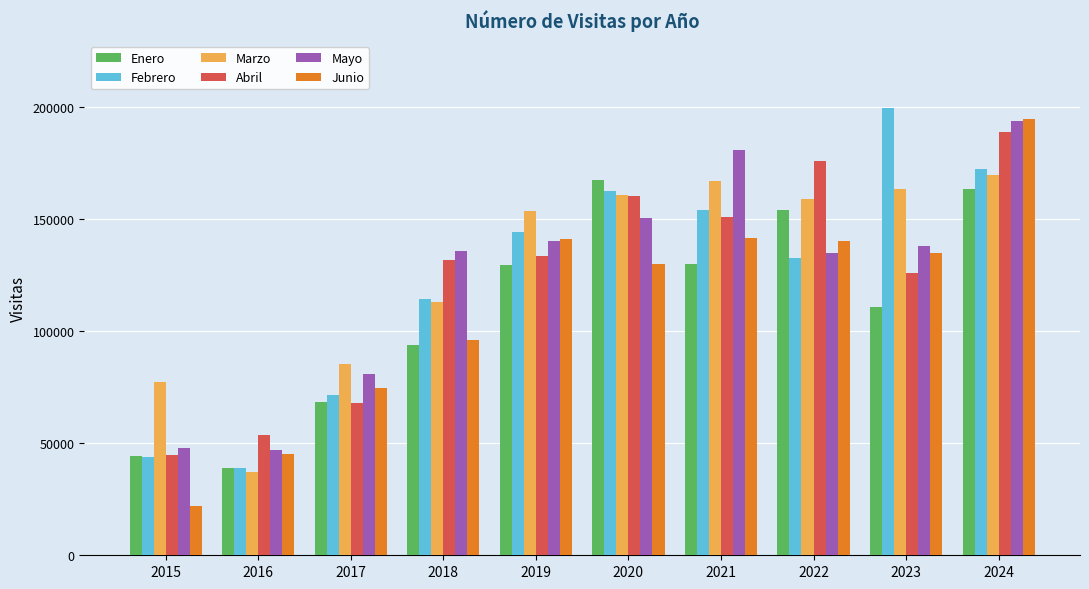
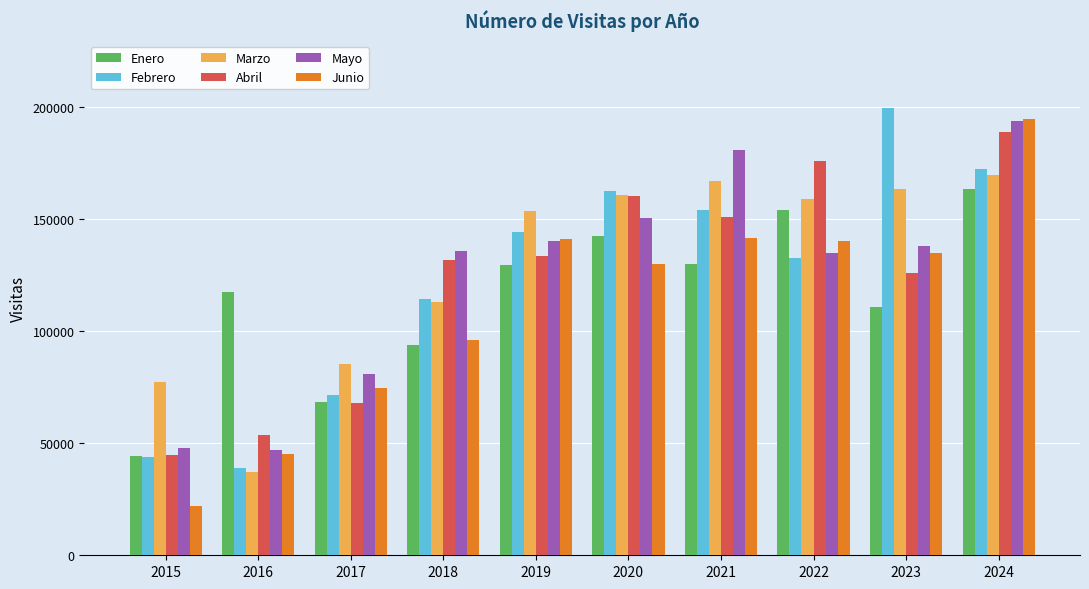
Enero, 2016: 39000 -> 118000
Enero, 2020: 167000 -> 142000
